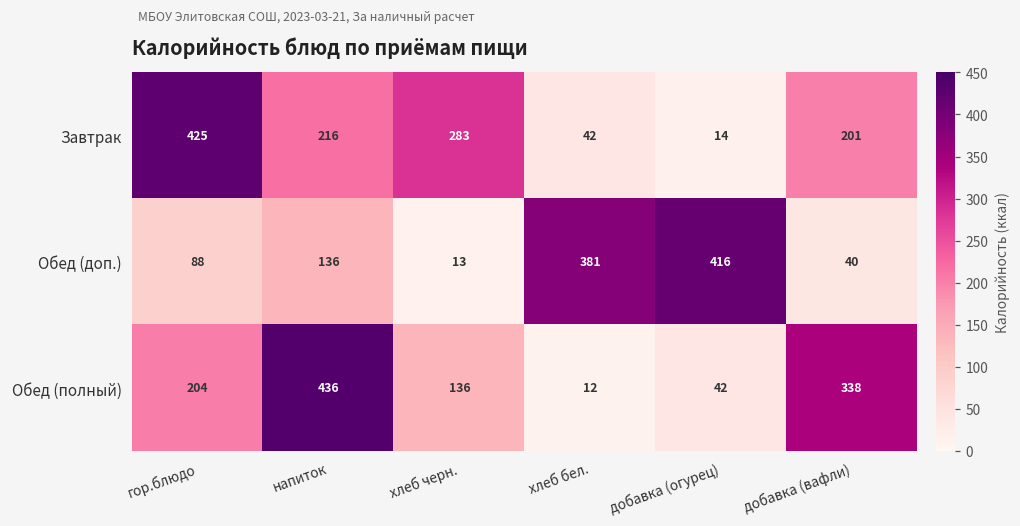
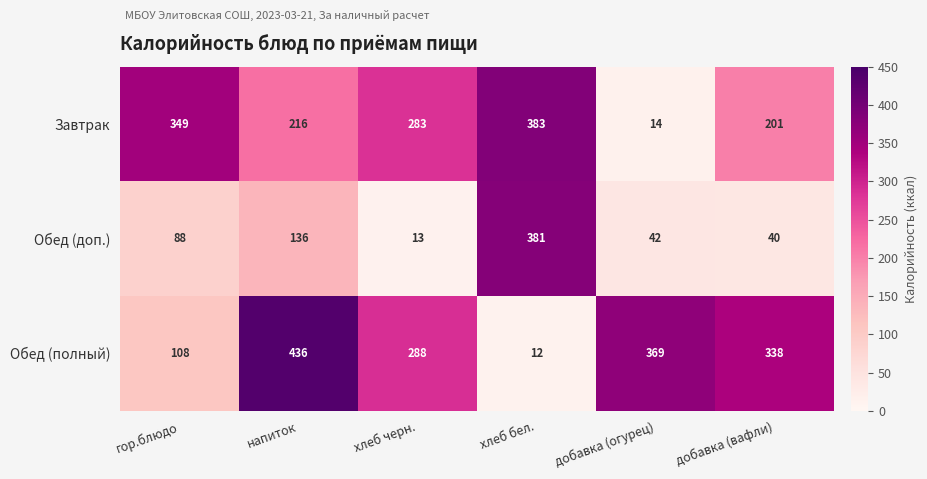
Завтрак, гор.блюдо: 425 -> 349
Завтрак, хлеб бел.: 42 -> 383
Обед (доп.), добавка (огурец): 416 -> 42
Обед (полный), гор.блюдо: 204 -> 108
Обед (полный), хлеб черн.: 136 -> 288
Обед (полный), добавка (огурец): 42 -> 369
